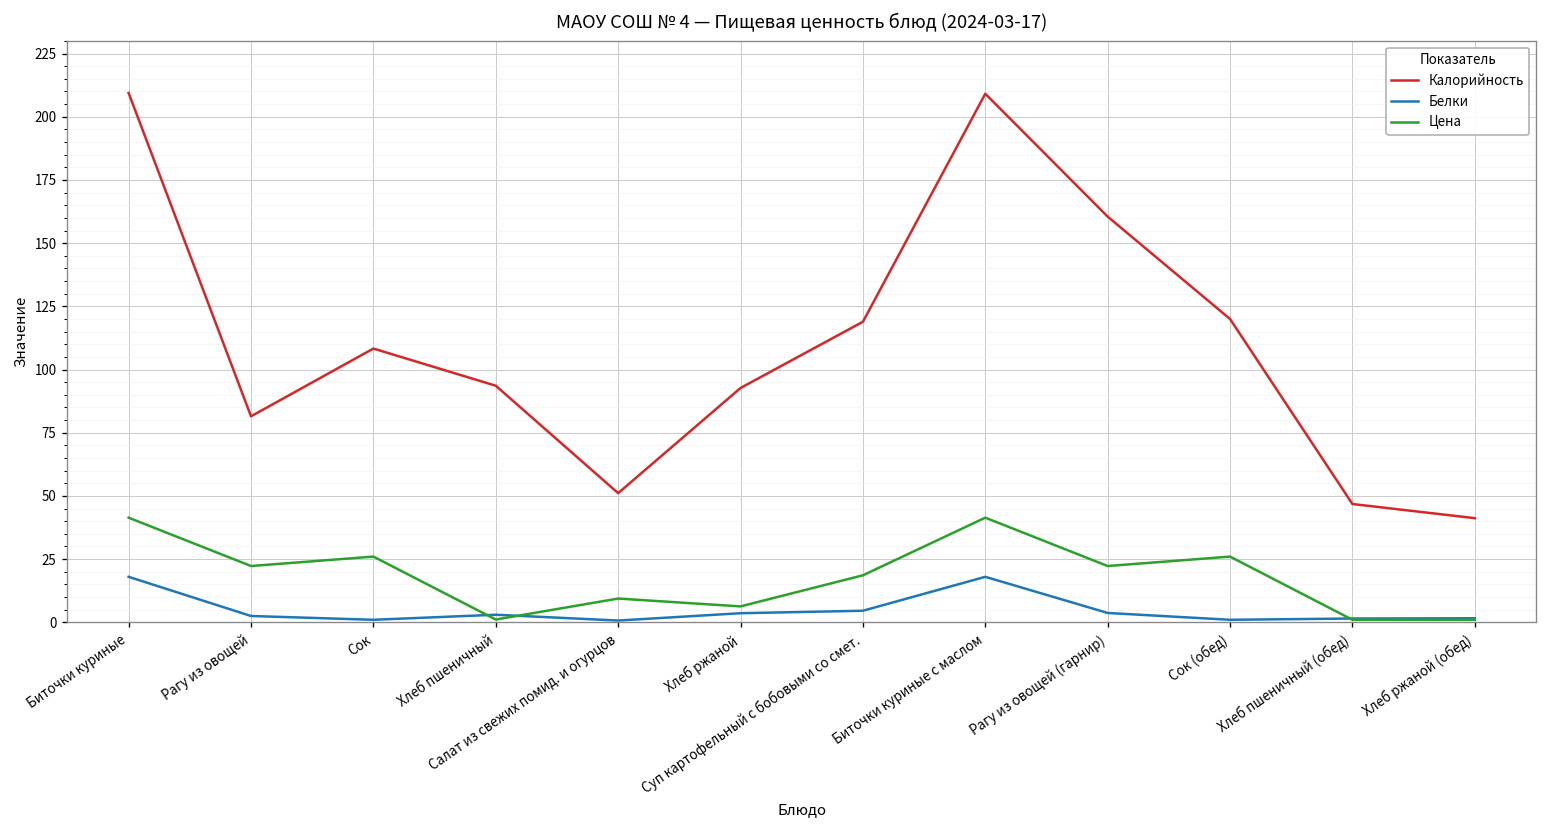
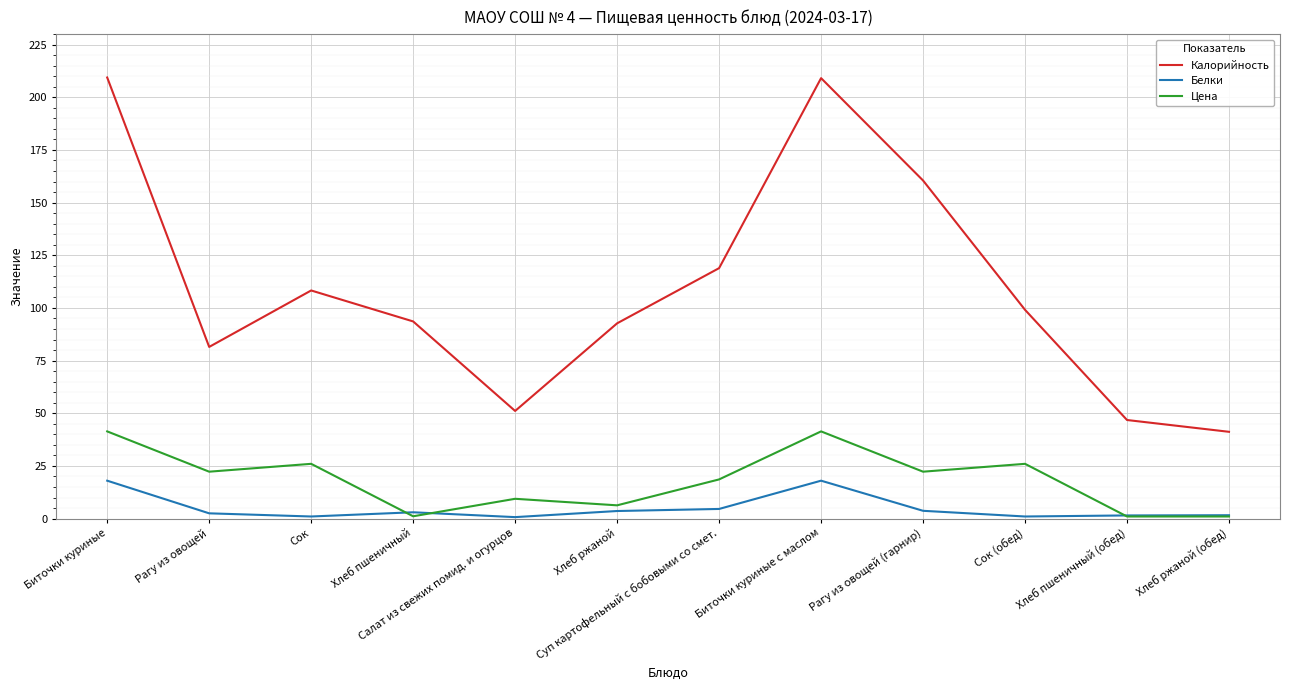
Калорийность, Сок (обед): 120 -> 99
